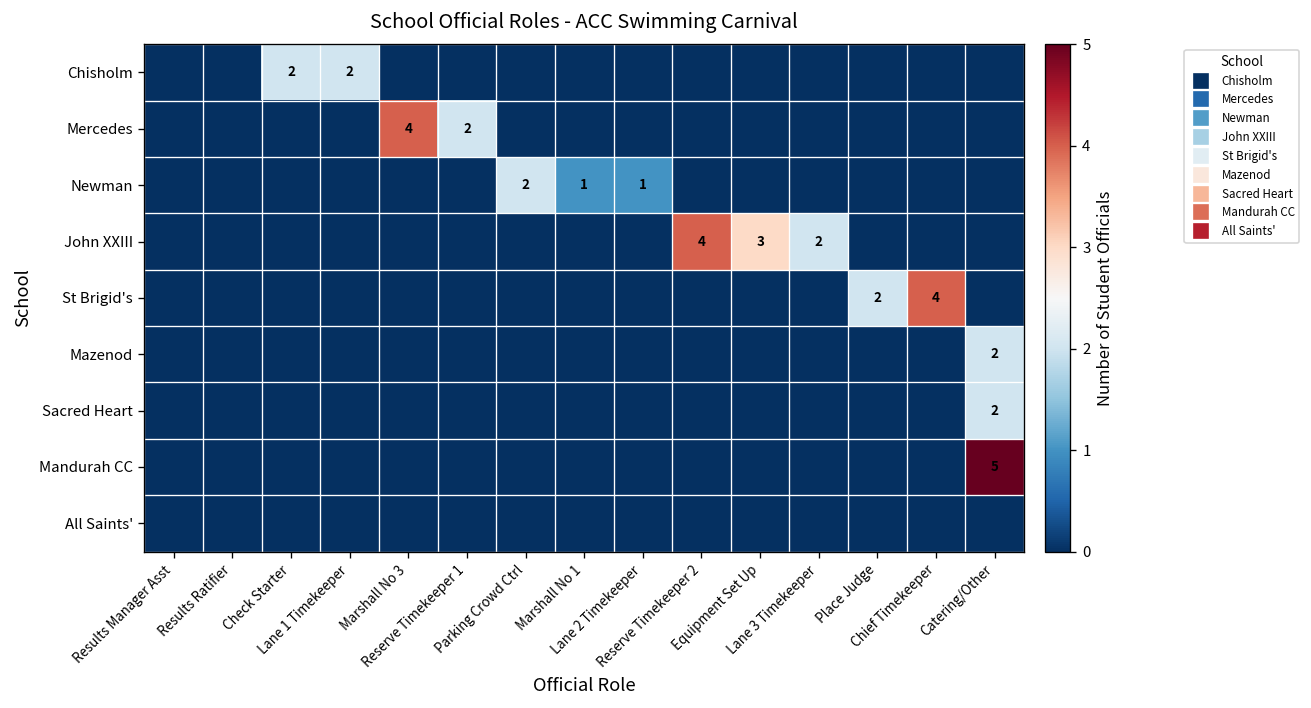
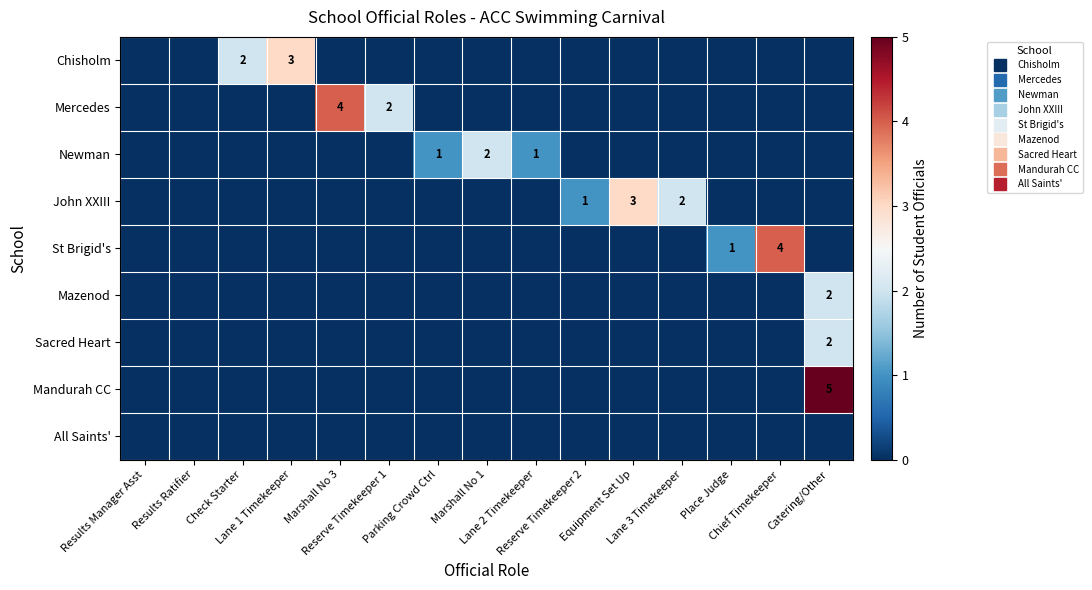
Chisholm, Lane 1 Timekeeper: 2 -> 3
Newman, Parking Crowd Ctrl: 2 -> 1
Newman, Marshall No 1: 1 -> 2
John XXIII, Reserve Timekeeper 2: 4 -> 1
St Brigid's, Place Judge: 2 -> 1
